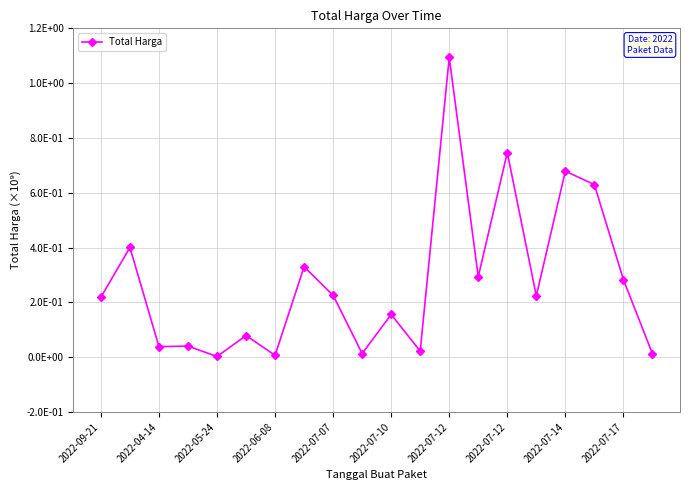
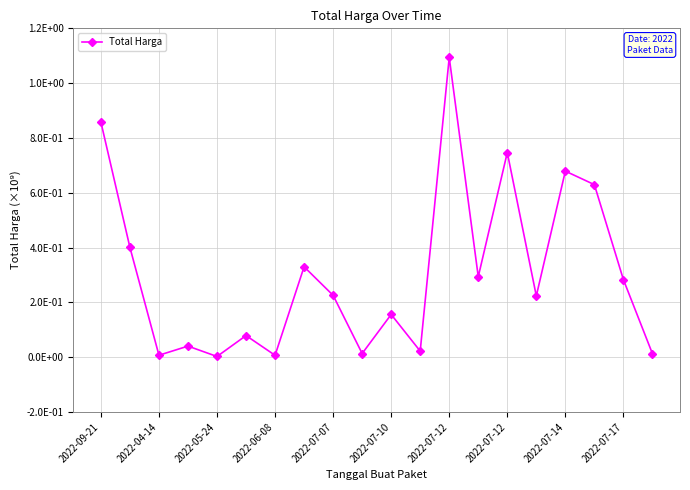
2022-09-21: 0.22 -> 0.86
2022-04-14: 0.04 -> 0.01
